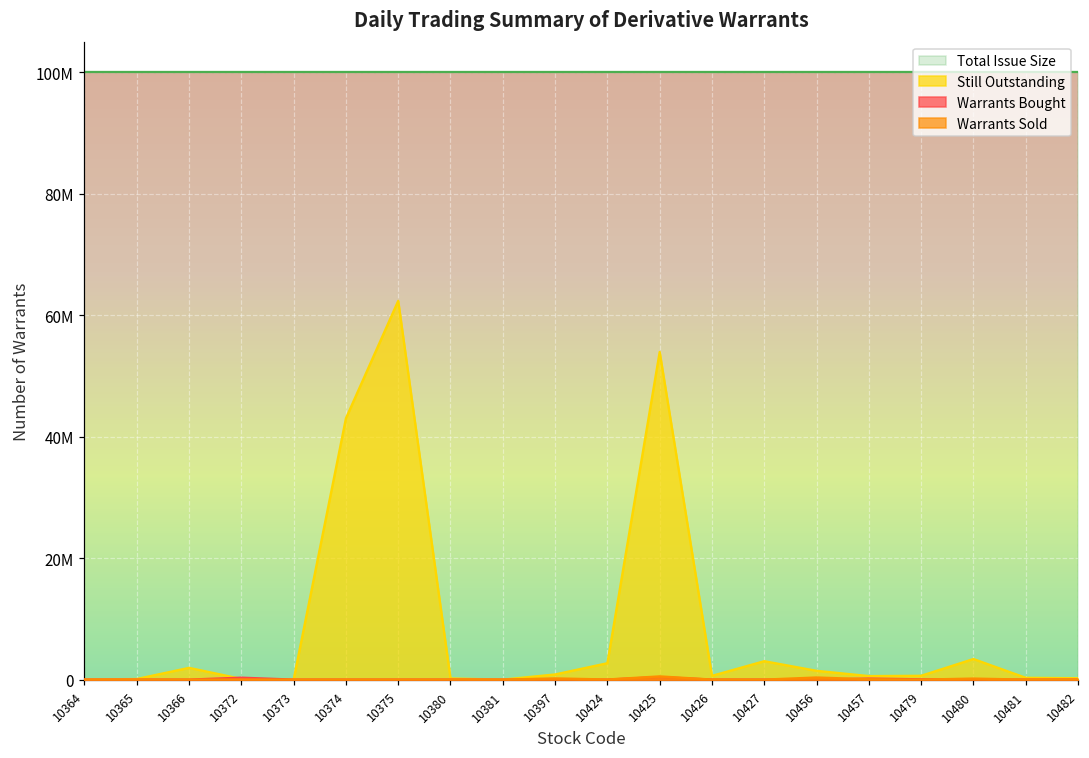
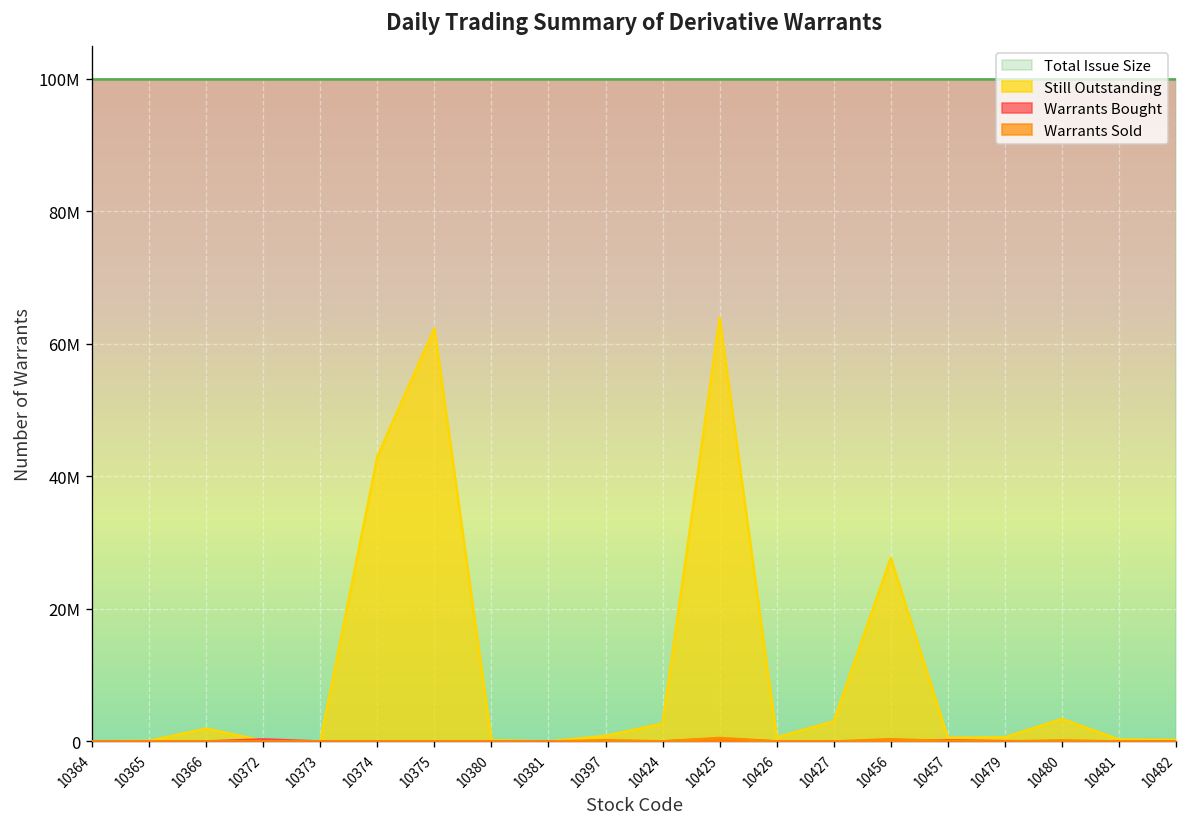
Still Outstanding, 10425: 54000000 -> 64000000
Still Outstanding, 10456: 1000000 -> 28000000
